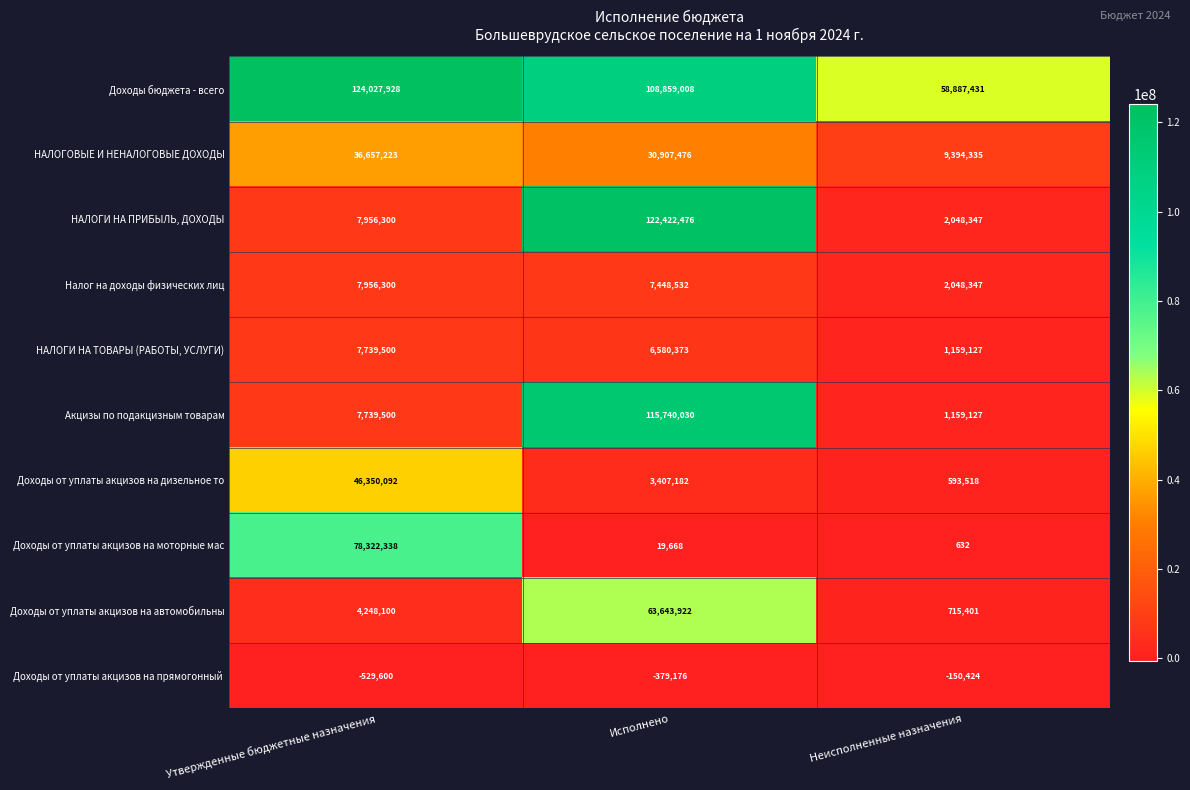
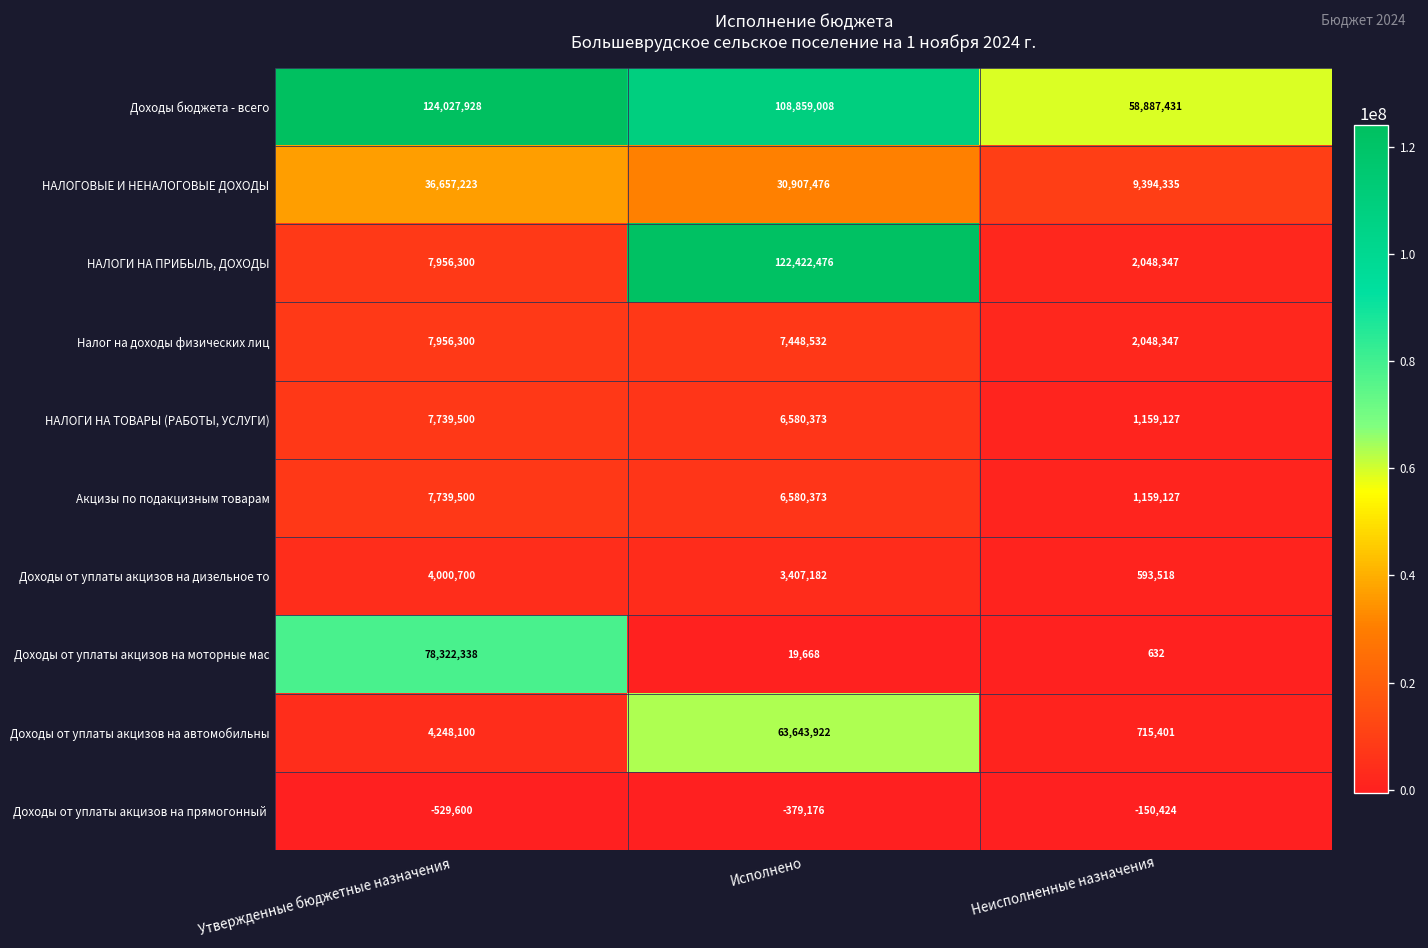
Акцизы по подакцизным товарам, Исполнено: 115,740,030 -> 6,580,373
Доходы от уплаты акцизов на дизельное то, Утвержденные бюджетные назначения: 46,350,092 -> 4,000,700
